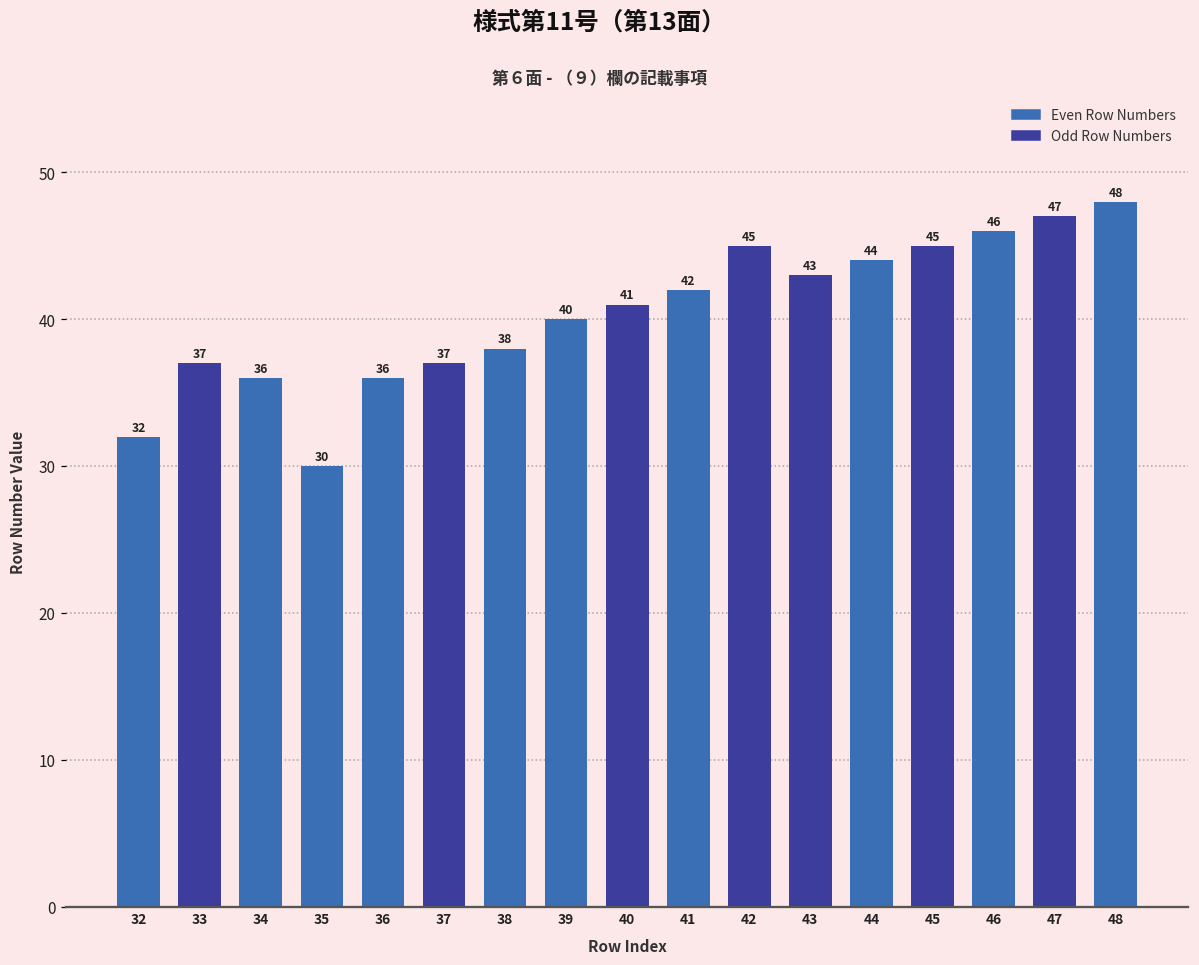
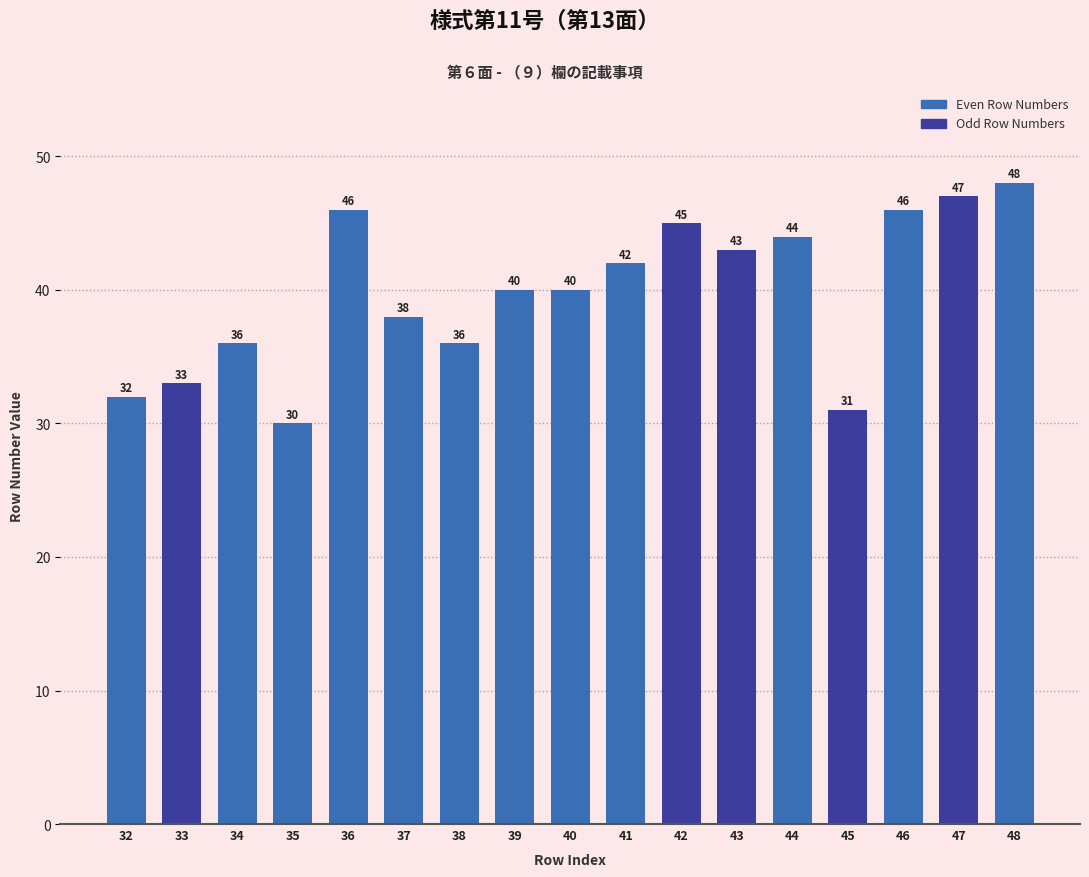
33: 37 -> 33
36: 36 -> 46
37: 37 -> 38
38: 38 -> 36
40: 41 -> 40
45: 45 -> 31
